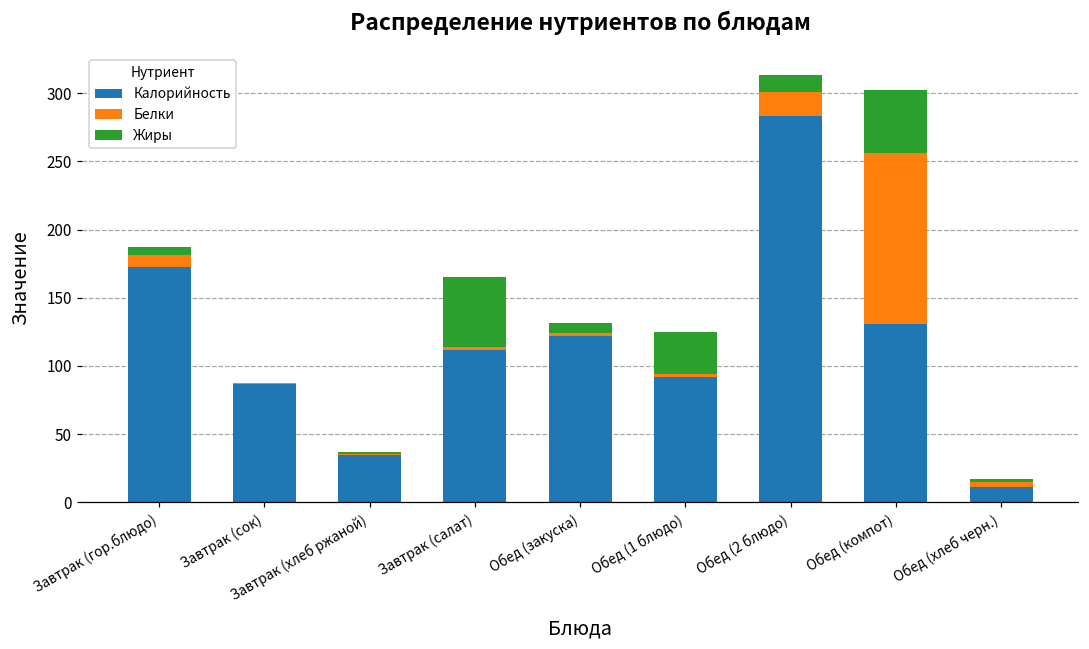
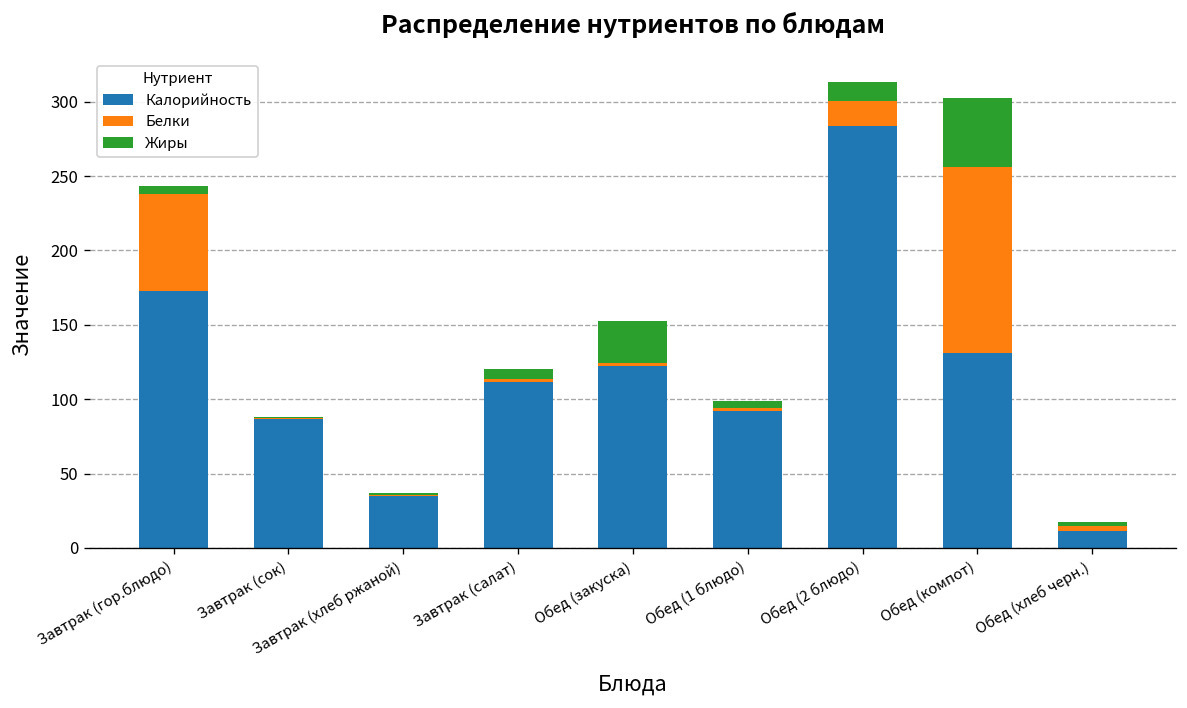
Белки, Завтрак (гор.блюдо): 9 -> 65
Жиры, Завтрак (салат): 52 -> 6
Жиры, Обед (закуска): 7 -> 28
Жиры, Обед (1 блюдо): 31 -> 5
